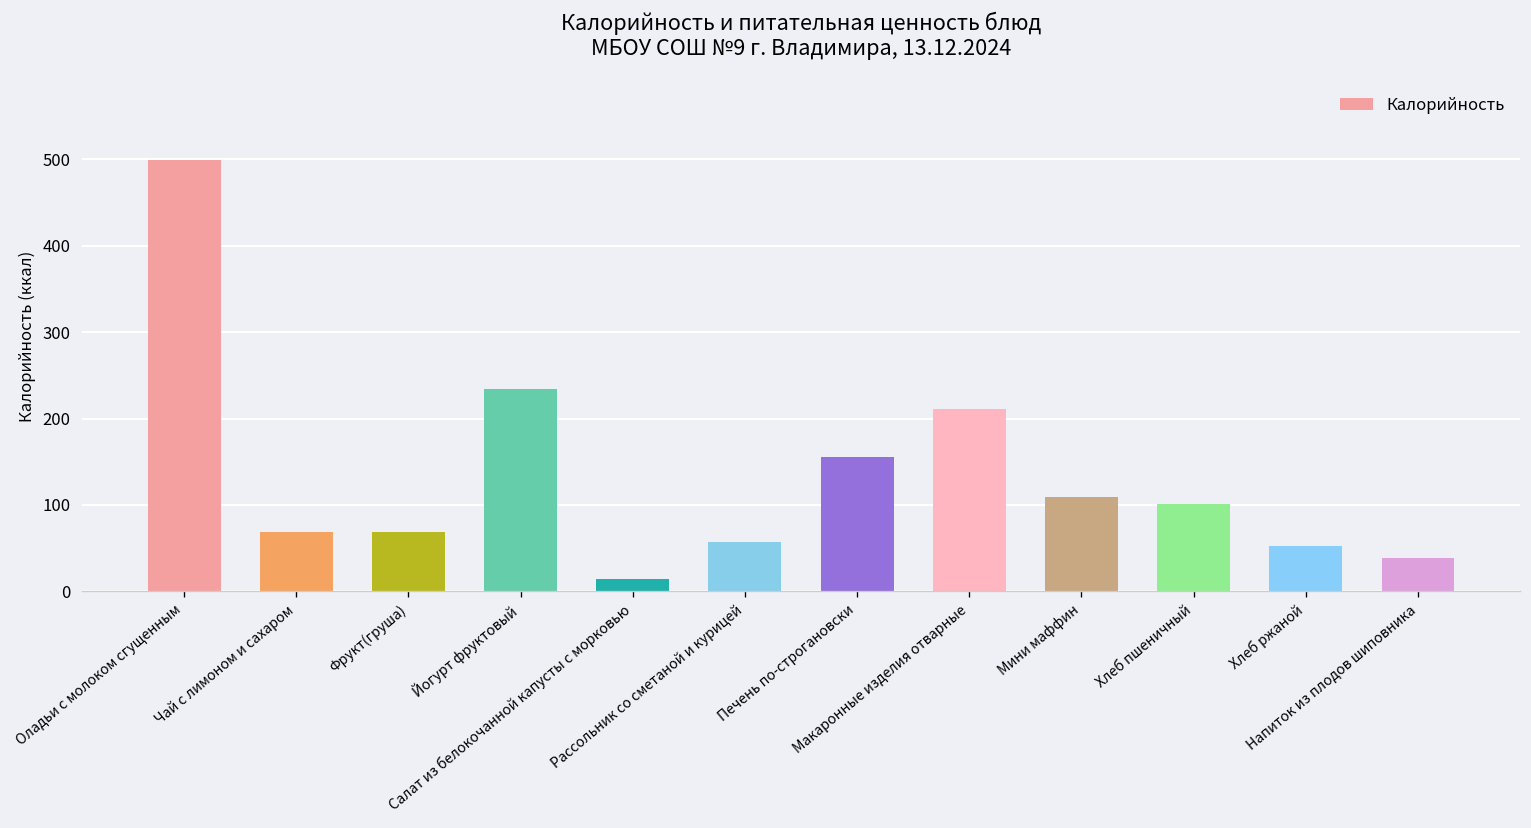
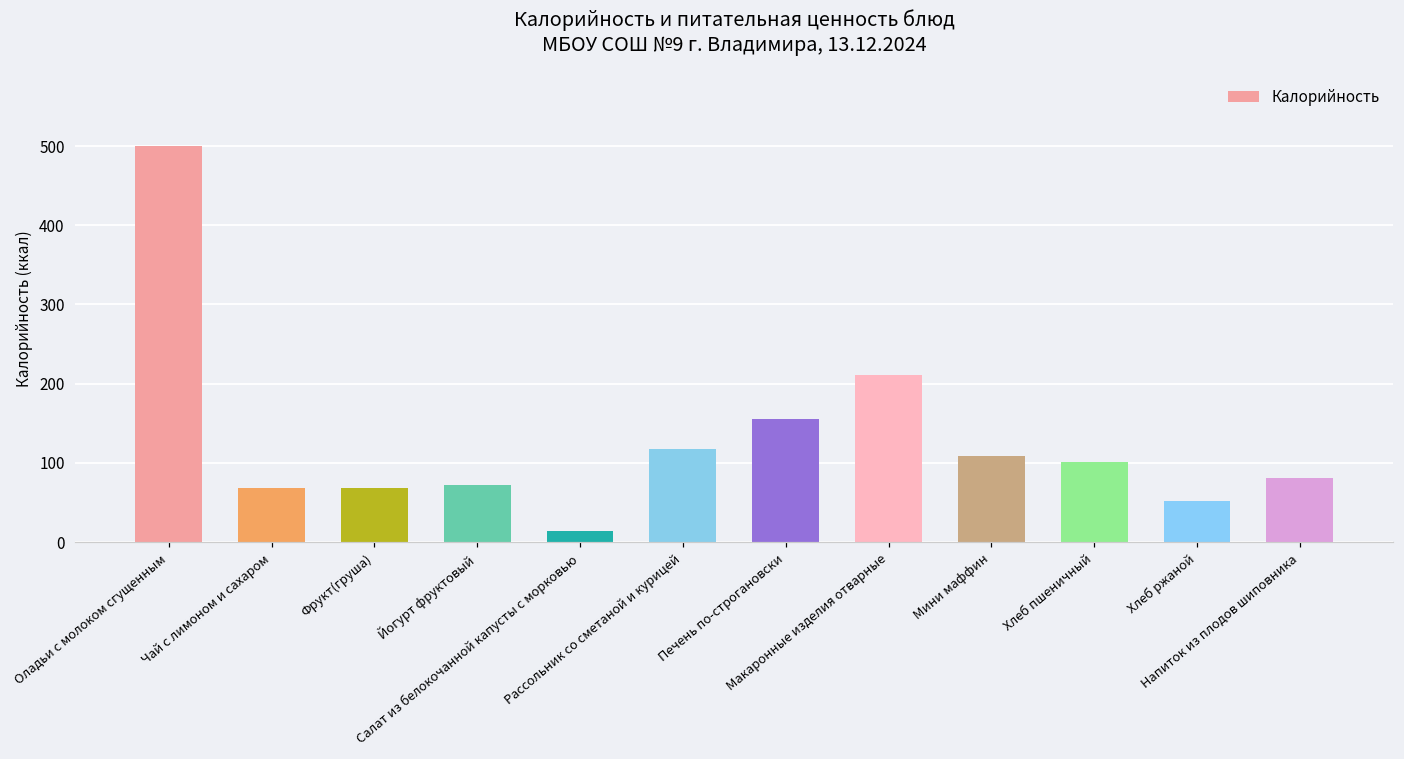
Йогурт фруктовый: 230 -> 70
Рассольник со сметаной и курицей: 60 -> 120
Напиток из плодов шиповника: 40 -> 80
